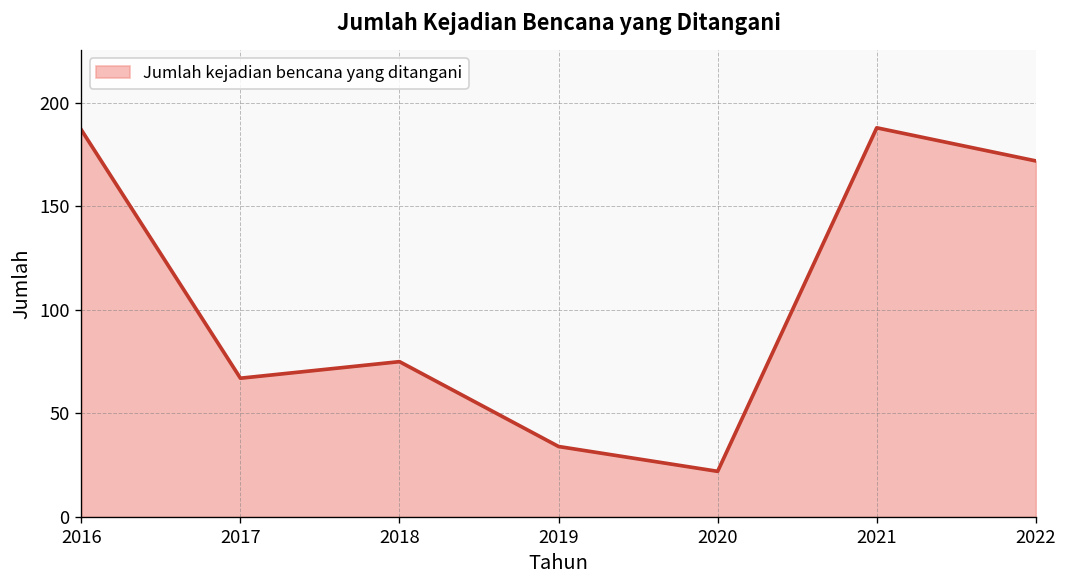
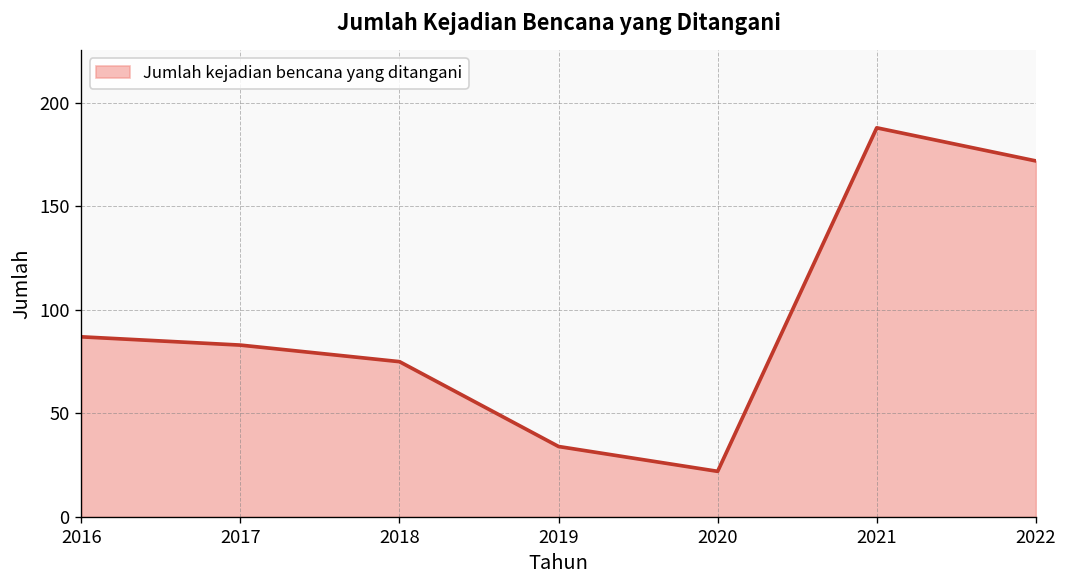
2016: 187 -> 87
2017: 67 -> 83
